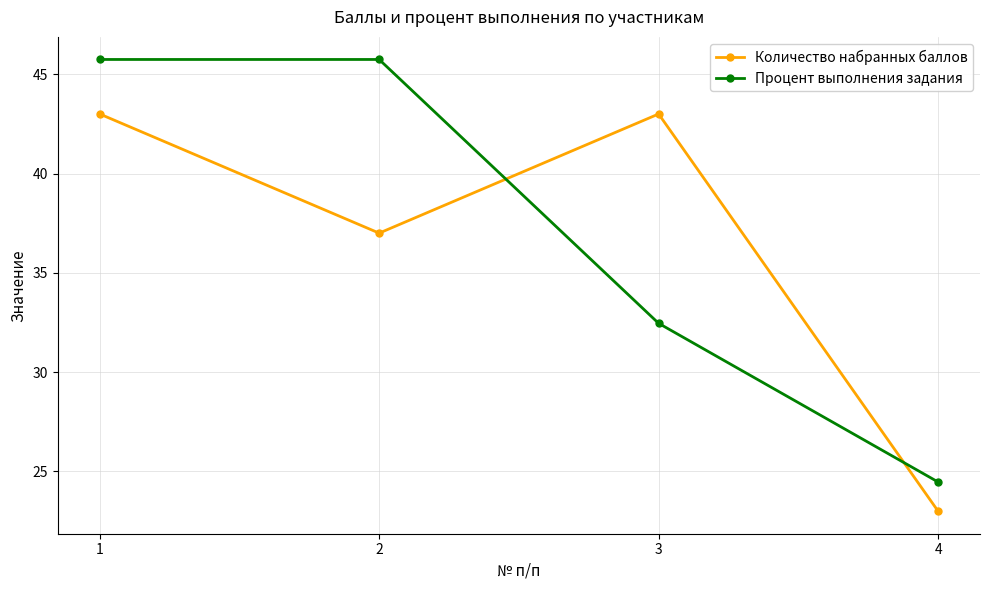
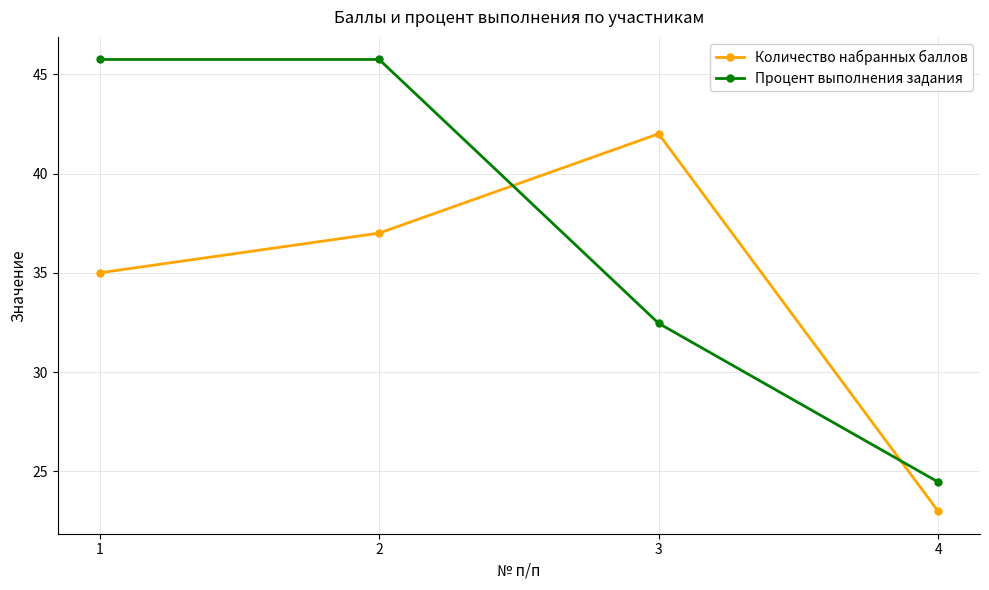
Количество набранных баллов, 1: 43 -> 35
Количество набранных баллов, 3: 43 -> 42
